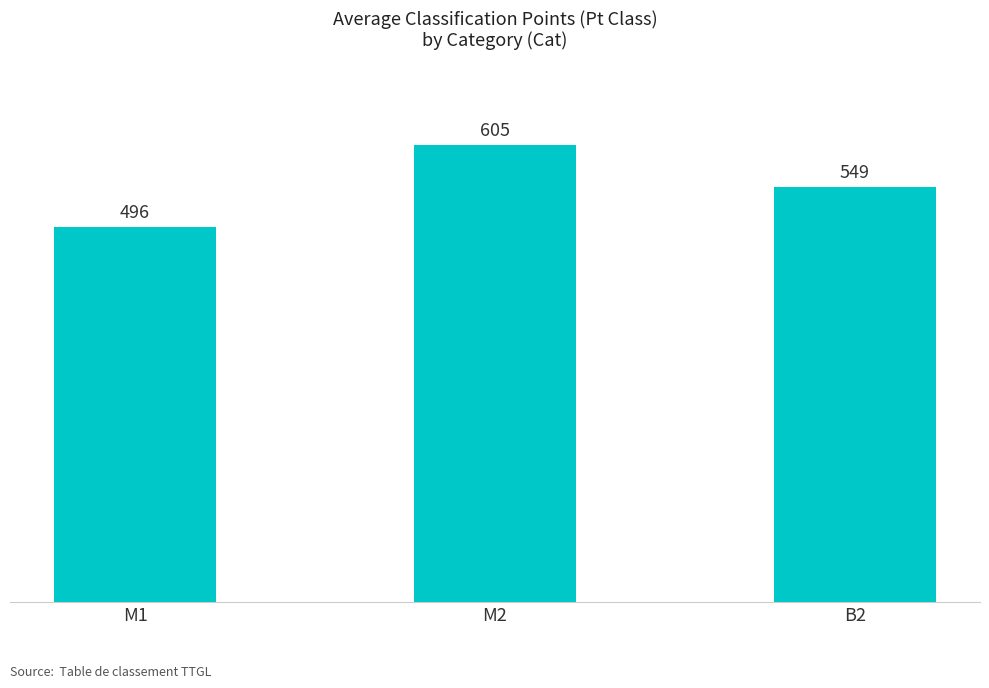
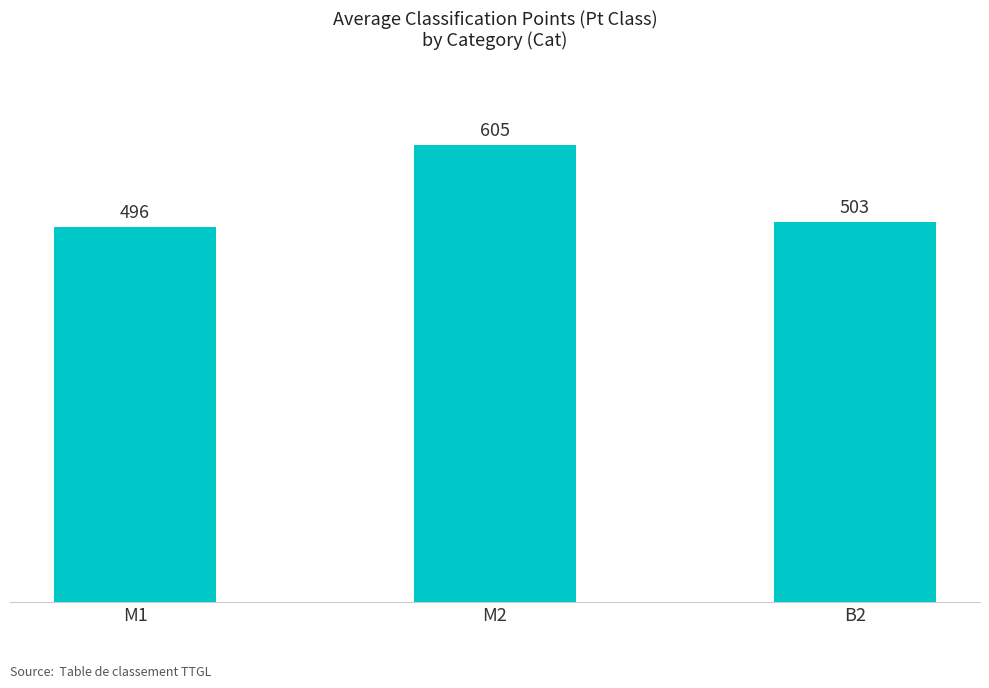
B2: 549 -> 503
